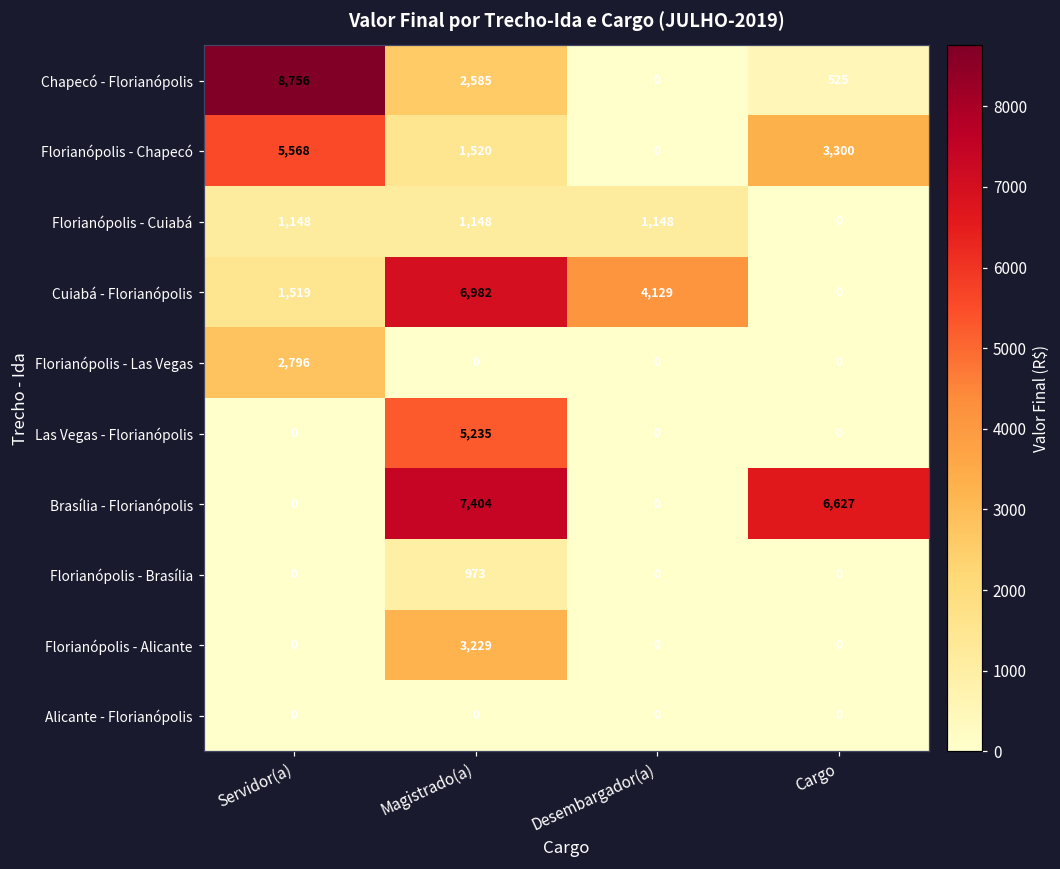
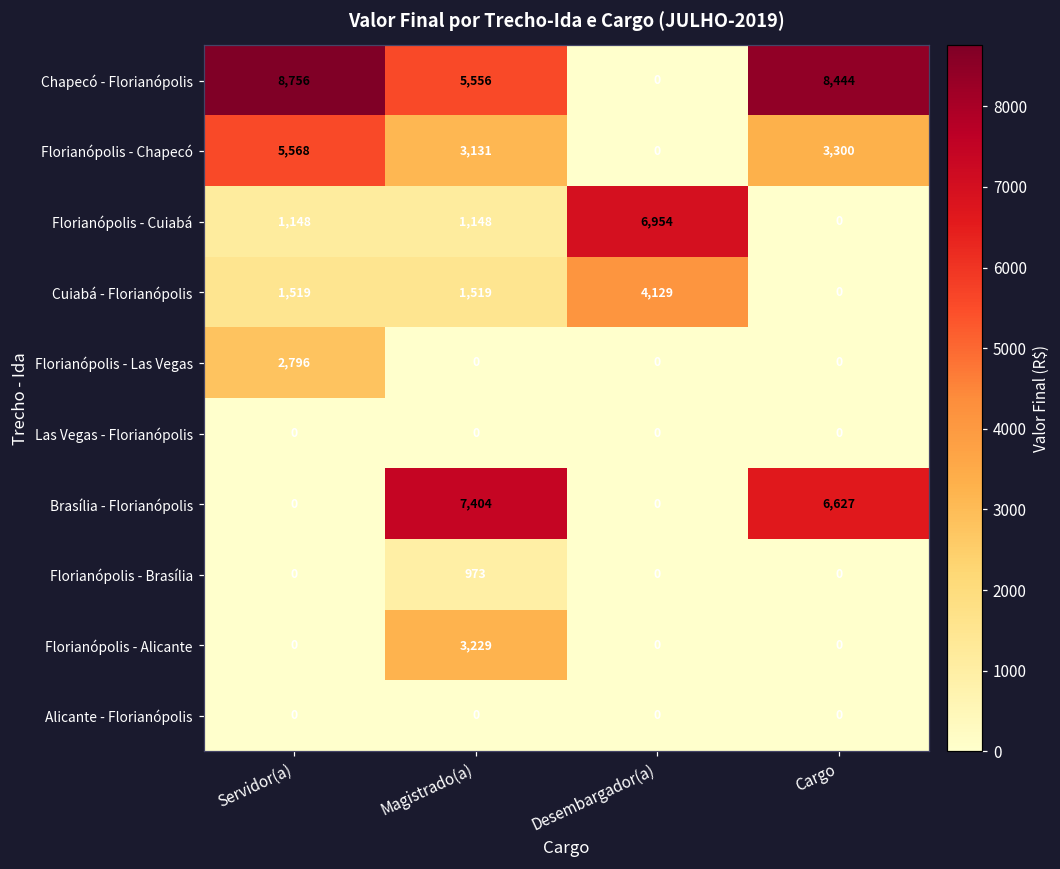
Chapecó - Florianópolis, Magistrado(a): 2,585 -> 5,556
Chapecó - Florianópolis, Cargo: 525 -> 8,444
Florianópolis - Chapecó, Magistrado(a): 1,520 -> 3,131
Florianópolis - Cuiabá, Desembargador(a): 1,148 -> 6,954
Cuiabá - Florianópolis, Magistrado(a): 6,982 -> 1,519
Las Vegas - Florianópolis, Magistrado(a): 5,235 -> 0
